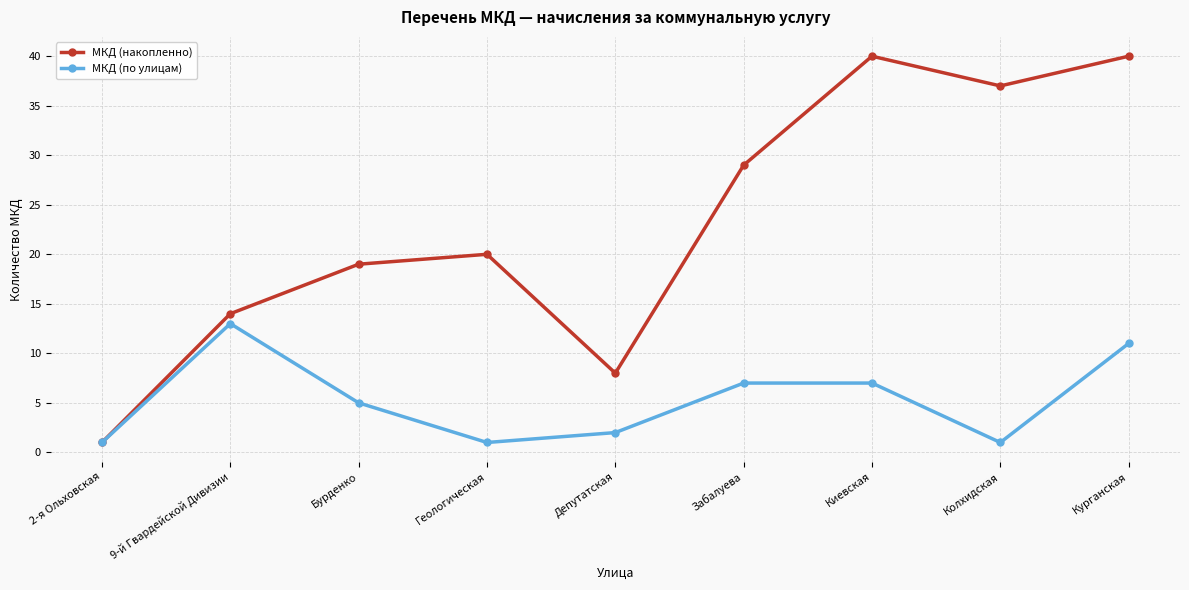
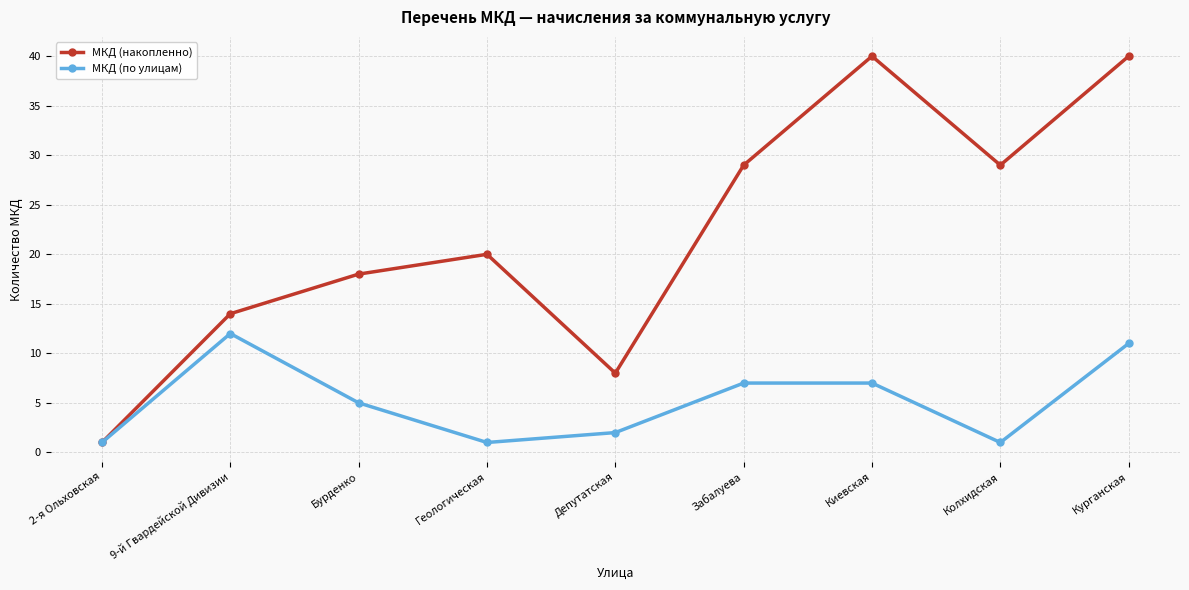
МКД (по улицам), 9-й Гвардейской Дивизии: 13 -> 12
МКД (накопленно), Бурденко: 19 -> 18
МКД (накопленно), Колхидская: 37 -> 29
